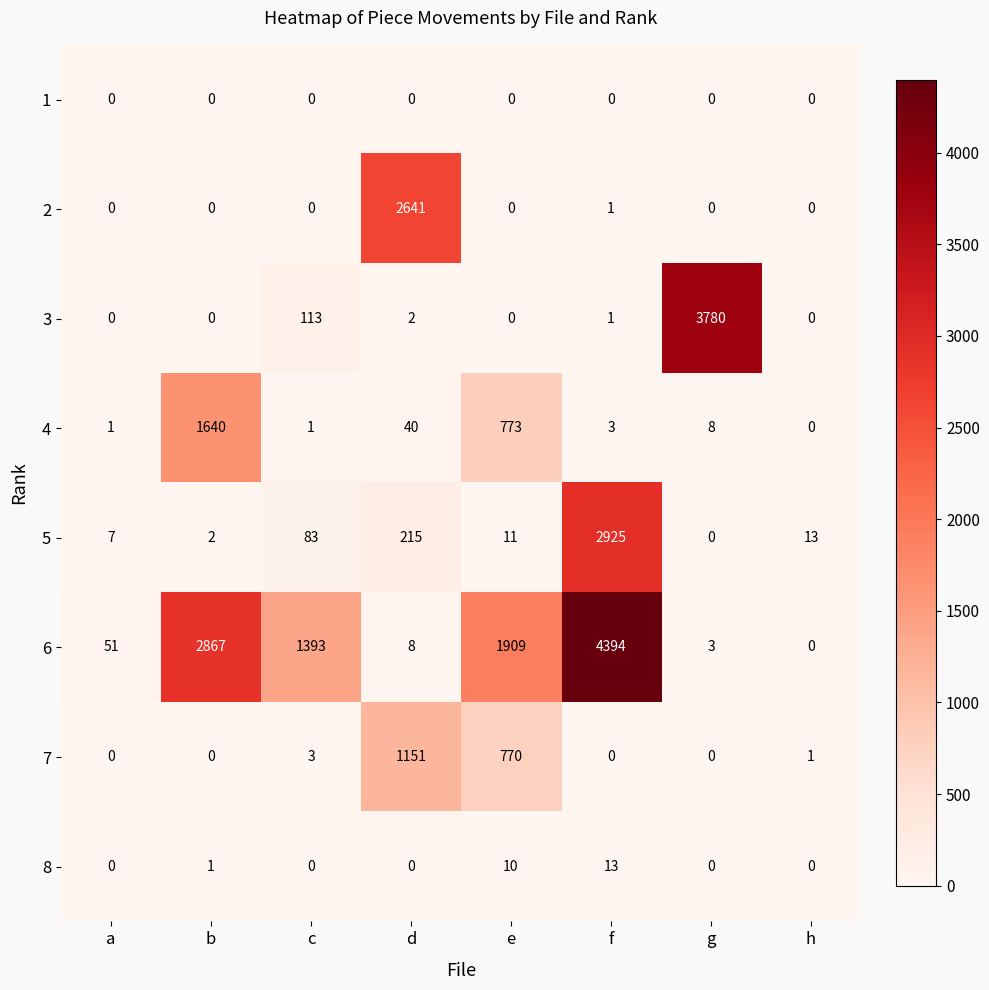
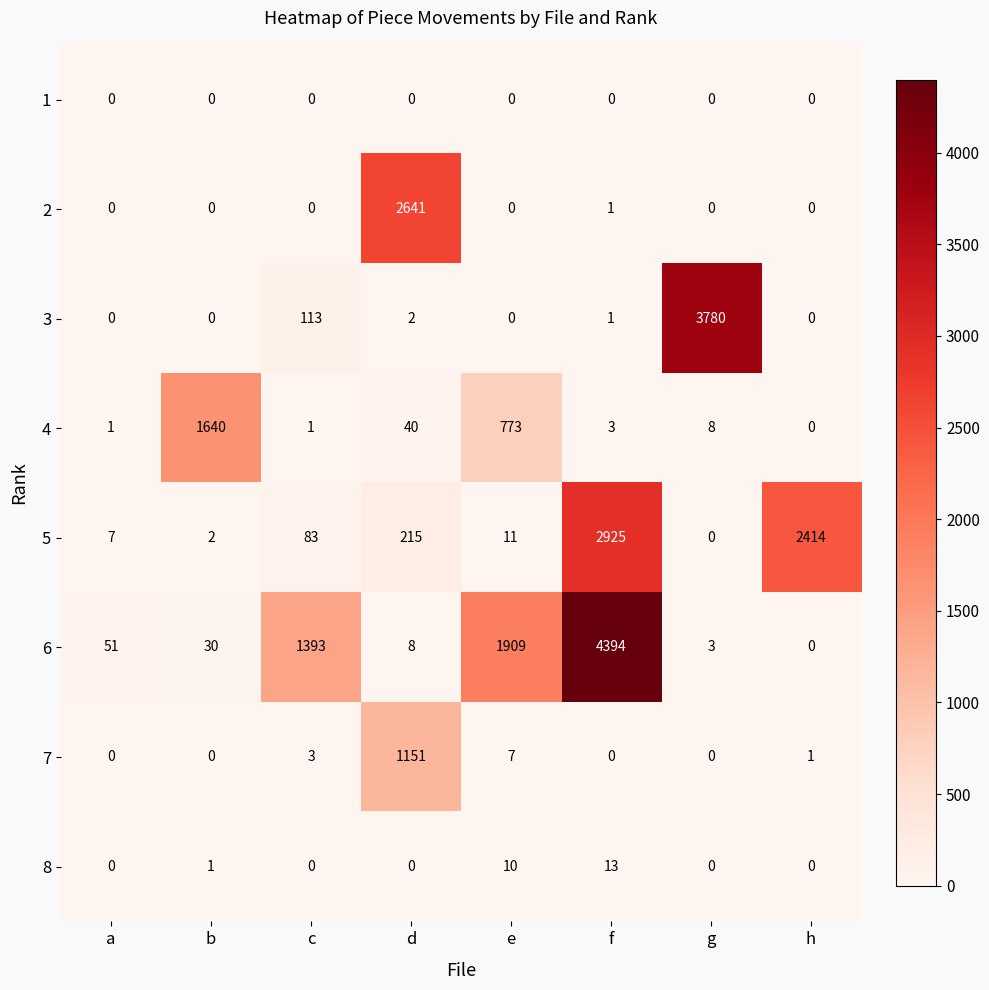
5, h: 13 -> 2414
6, b: 2867 -> 30
7, e: 770 -> 7
